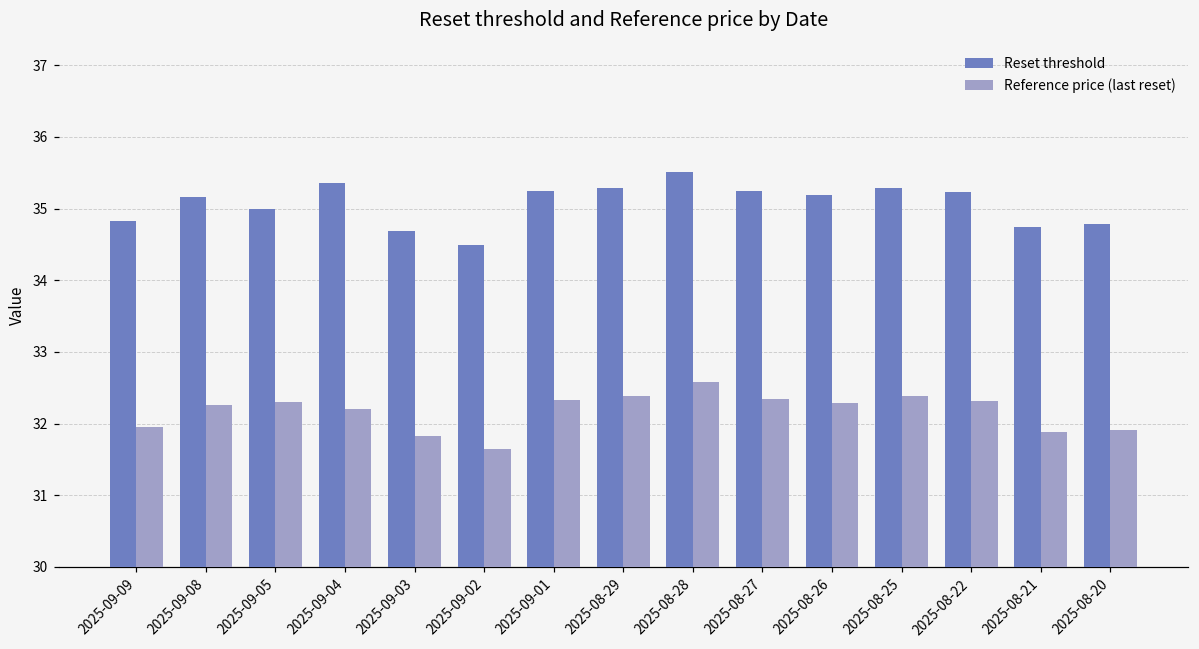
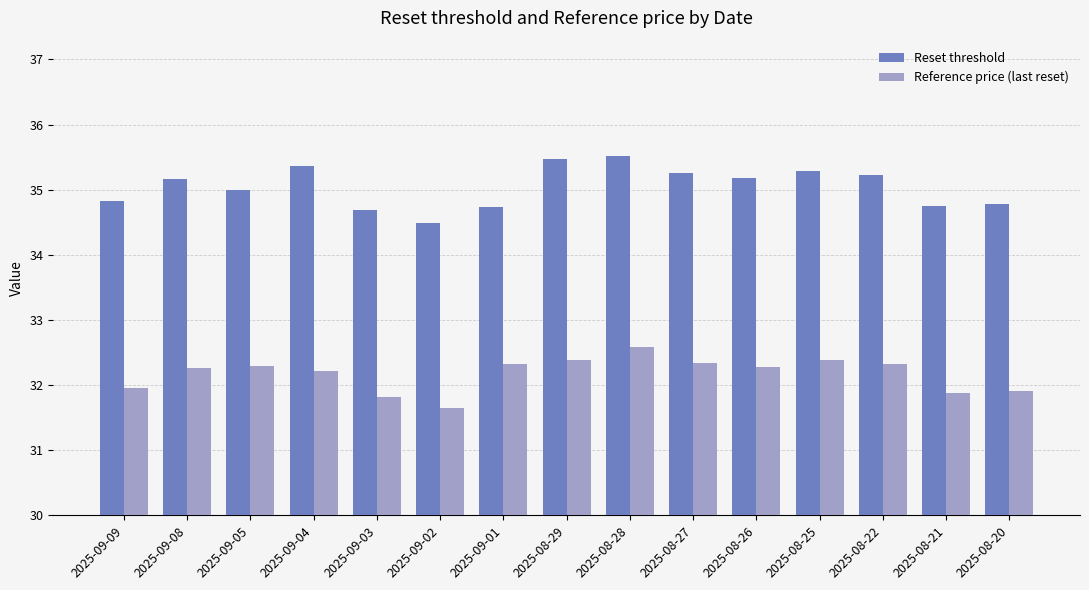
Reset threshold, 2025-09-01: 35.2 -> 34.7
Reset threshold, 2025-08-29: 35.3 -> 35.5
